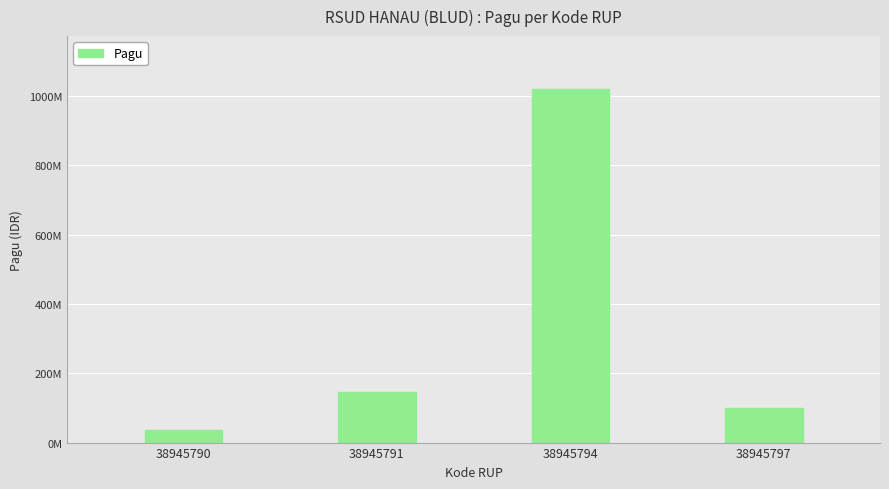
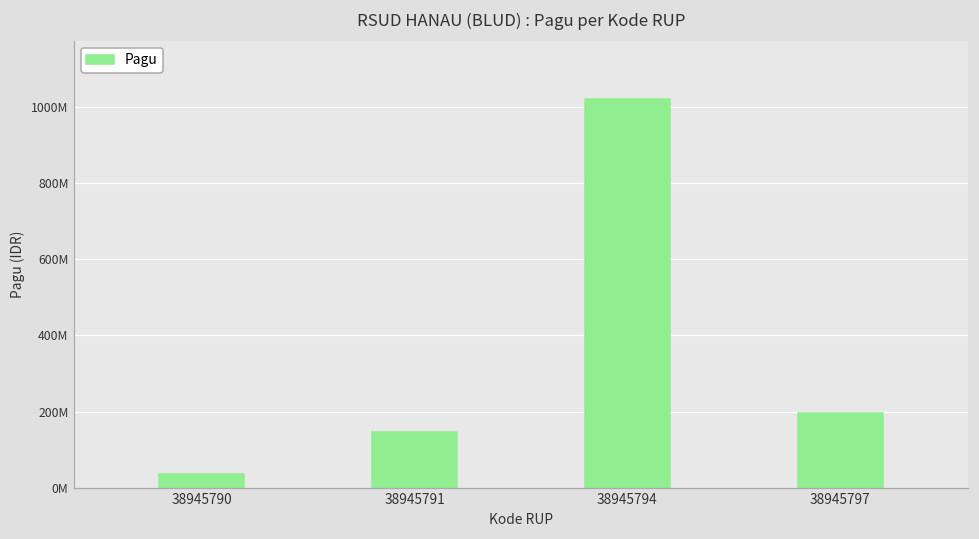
38945797: 100000000 -> 200000000
